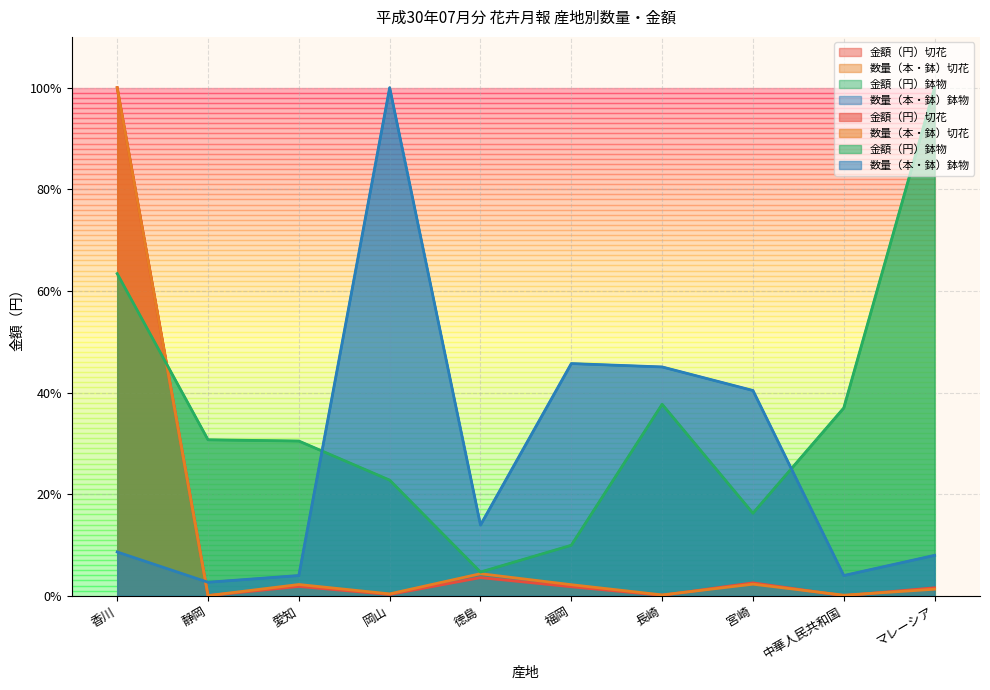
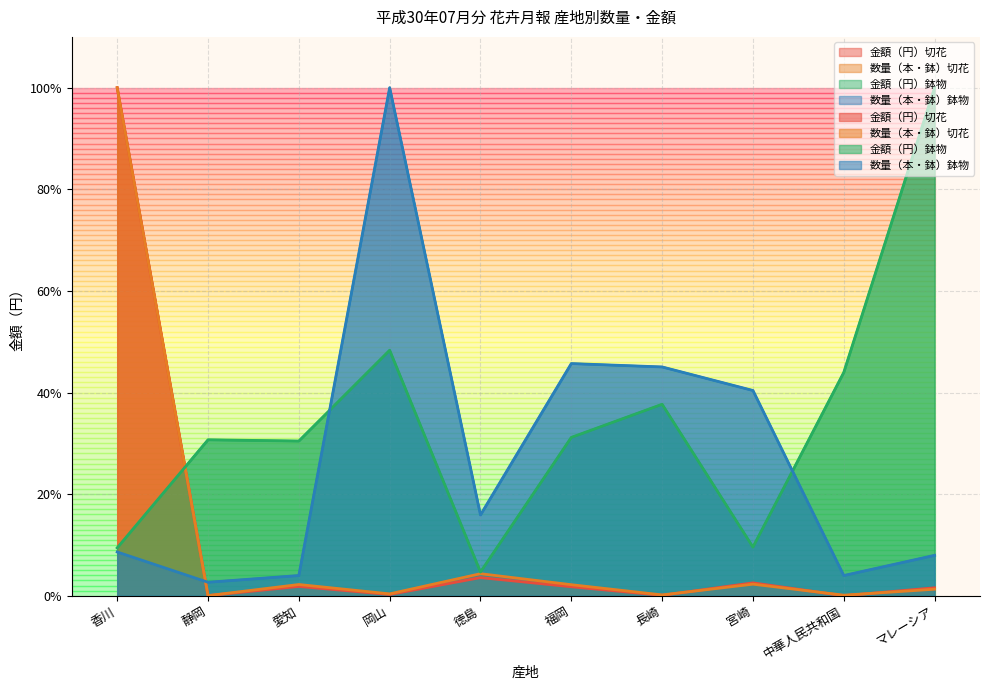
金額（円）鉢物, 香川: 63% -> 9%
金額（円）鉢物, 岡山: 23% -> 48%
数量（本・鉢）鉢物, 徳島: 14% -> 16%
金額（円）鉢物, 福岡: 10% -> 31%
金額（円）鉢物, 宮崎: 16% -> 10%
金額（円）鉢物, 中華人民共和国: 37% -> 44%
